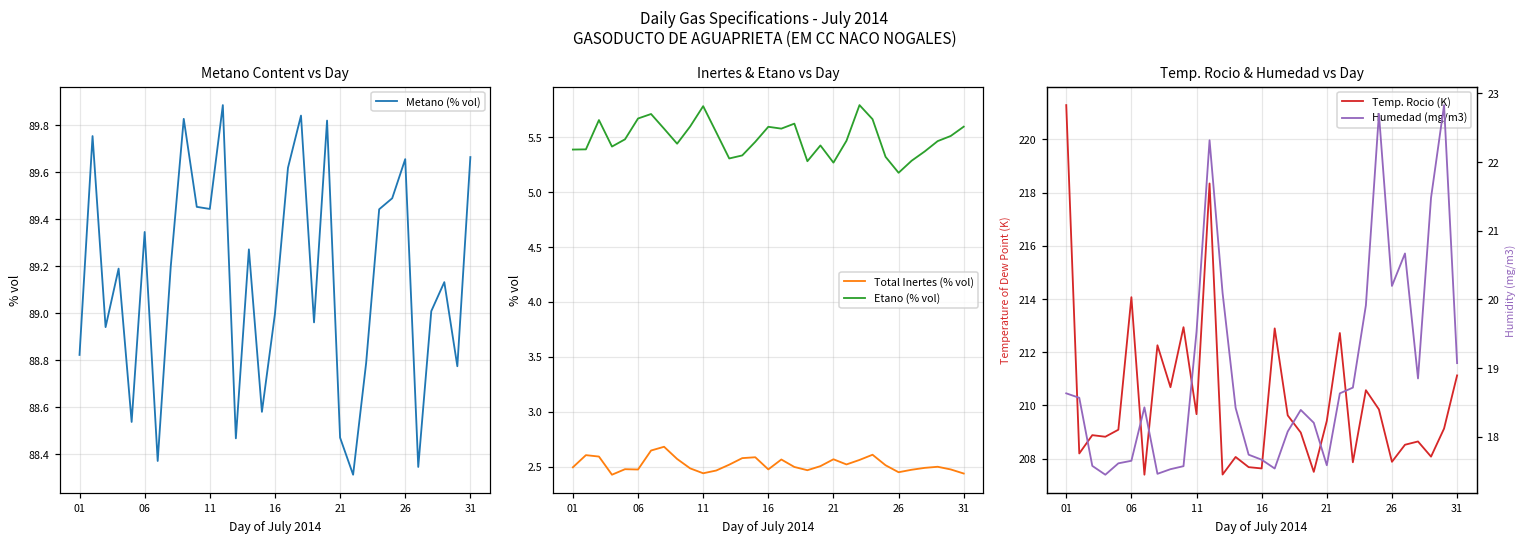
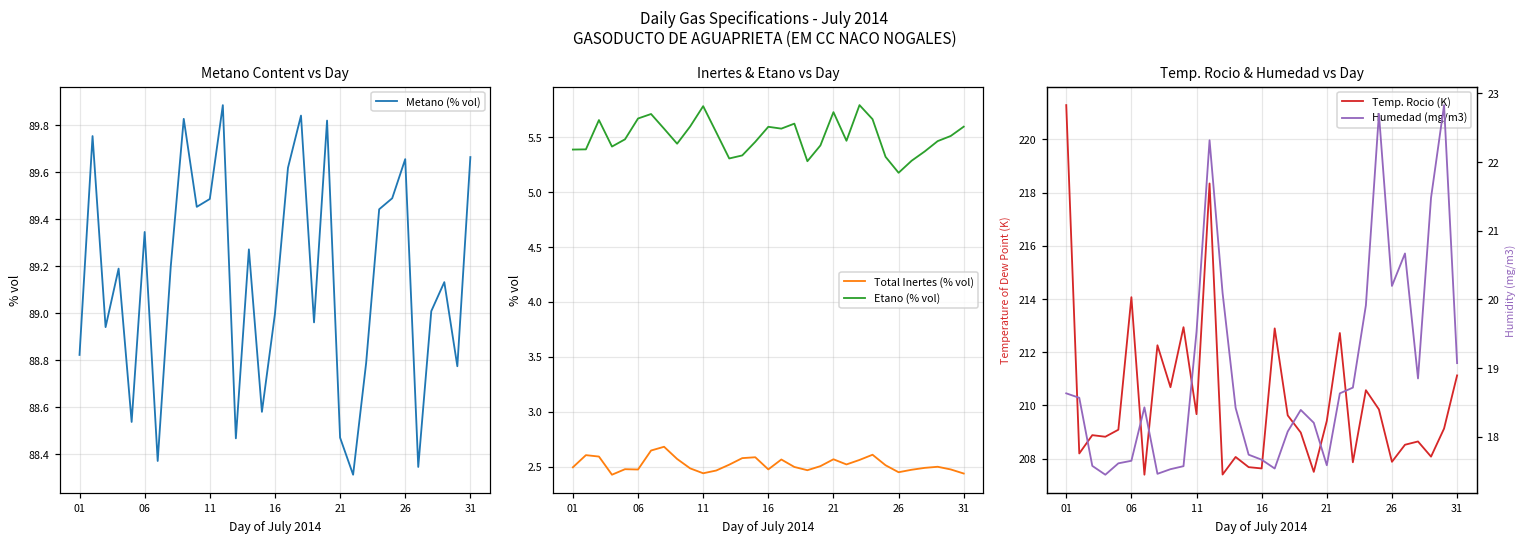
Metano Content vs Day, 11: 89.44 -> 89.49
Inertes & Etano vs Day, Etano (% vol), 21: 5.3 -> 5.7
